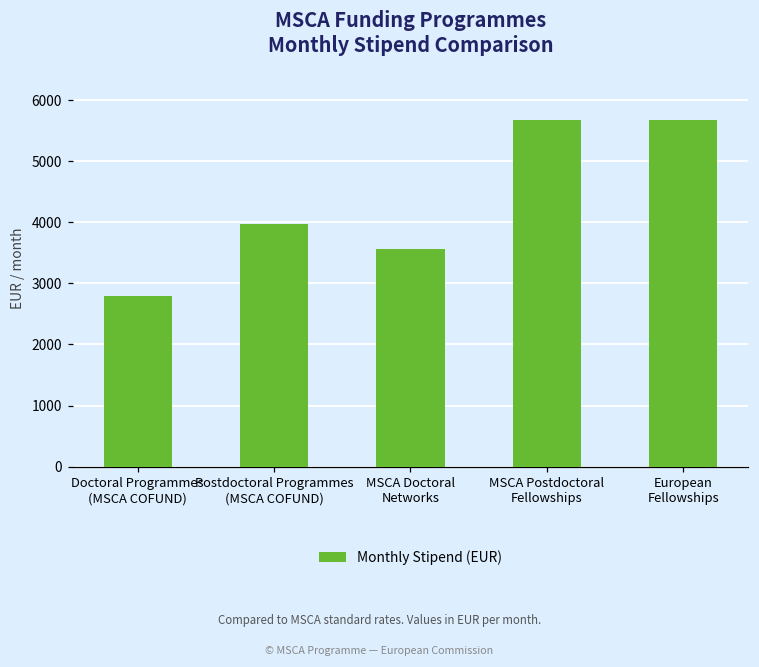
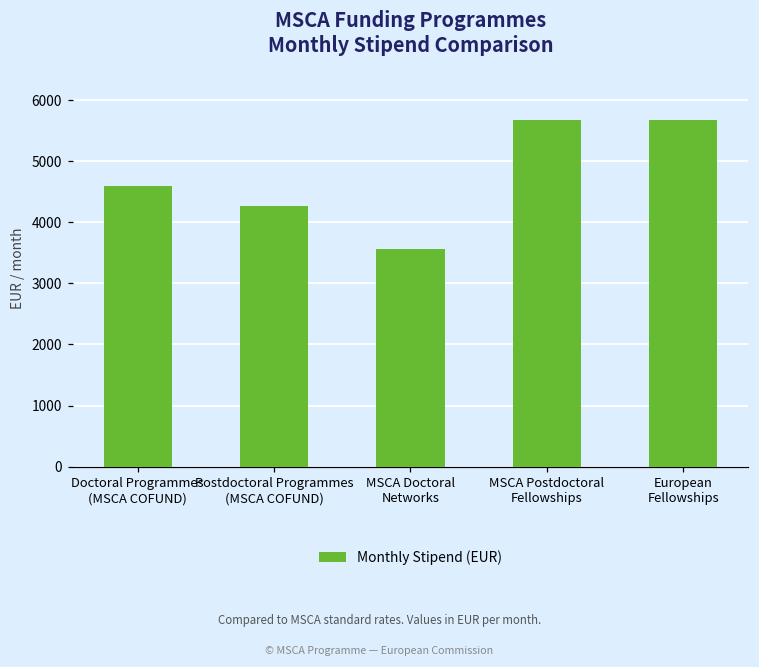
Doctoral Programmes (MSCA COFUND): 2800 -> 4600
Postdoctoral Programmes (MSCA COFUND): 4000 -> 4300
